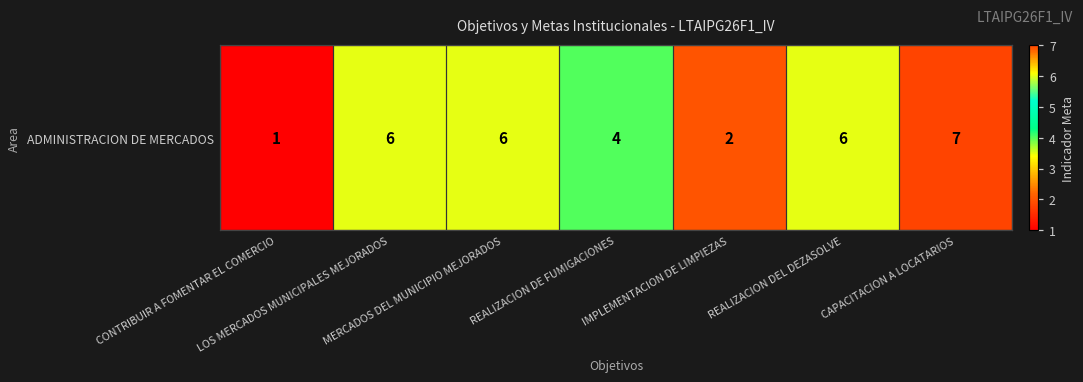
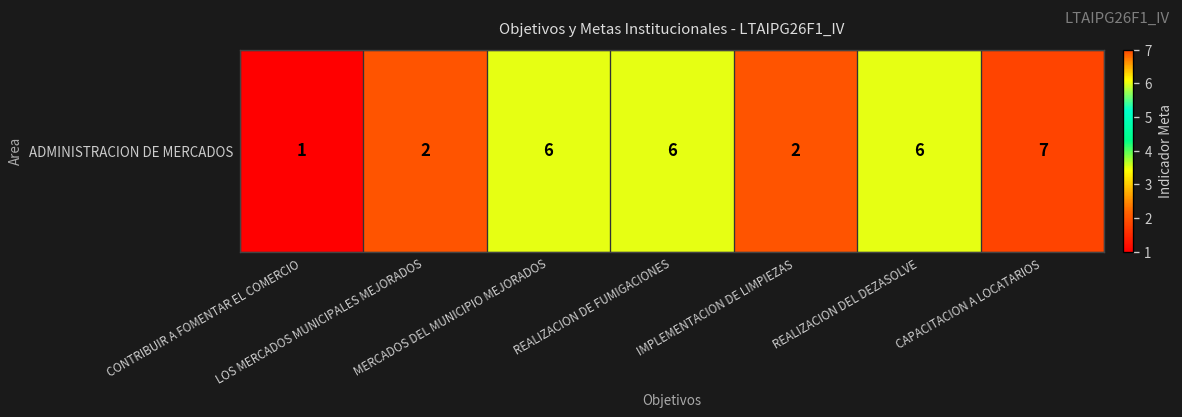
ADMINISTRACION DE MERCADOS, LOS MERCADOS MUNICIPALES MEJORADOS: 6 -> 2
ADMINISTRACION DE MERCADOS, REALIZACION DE FUMIGACIONES: 4 -> 6
